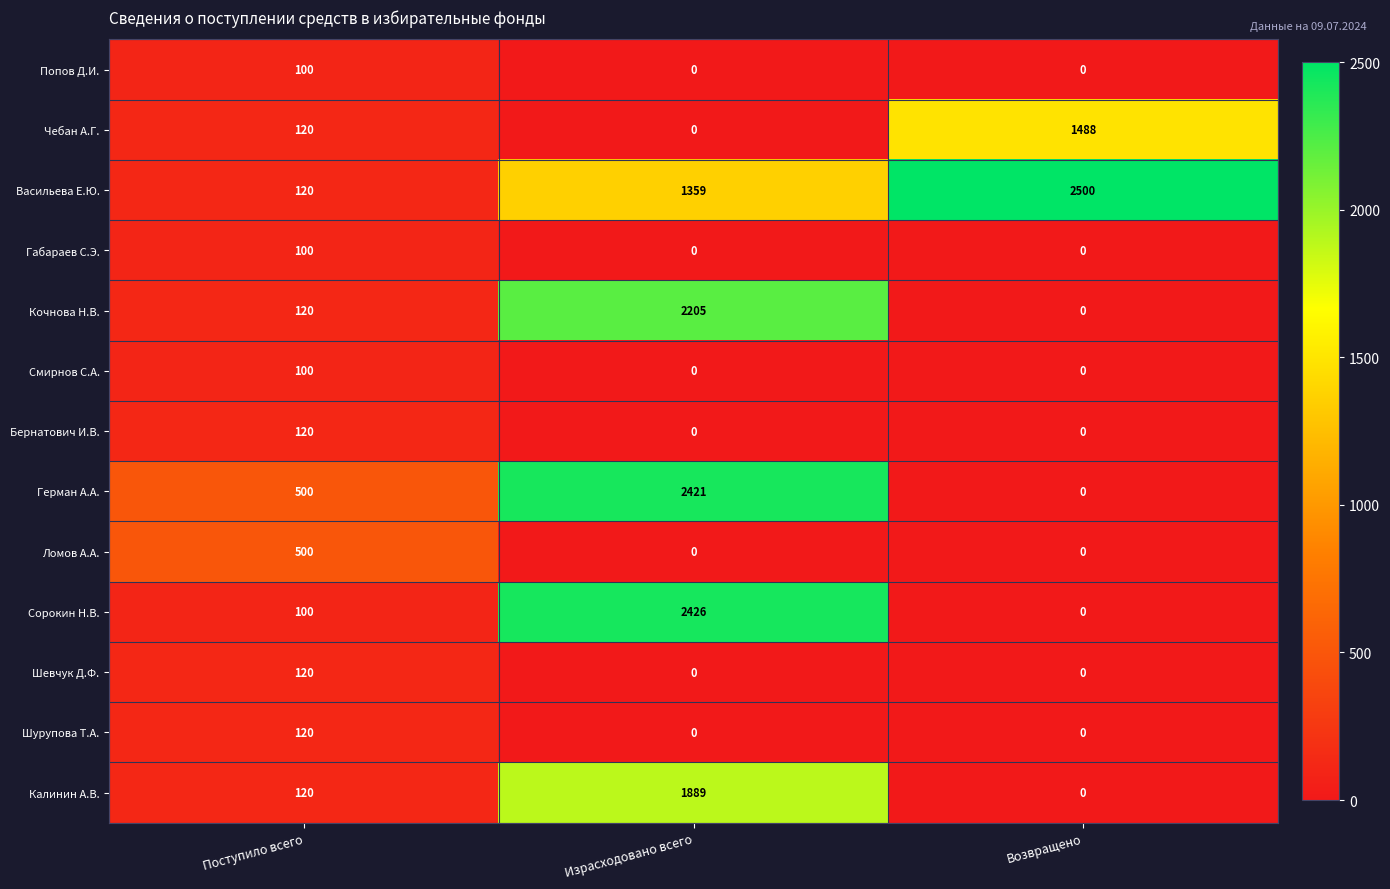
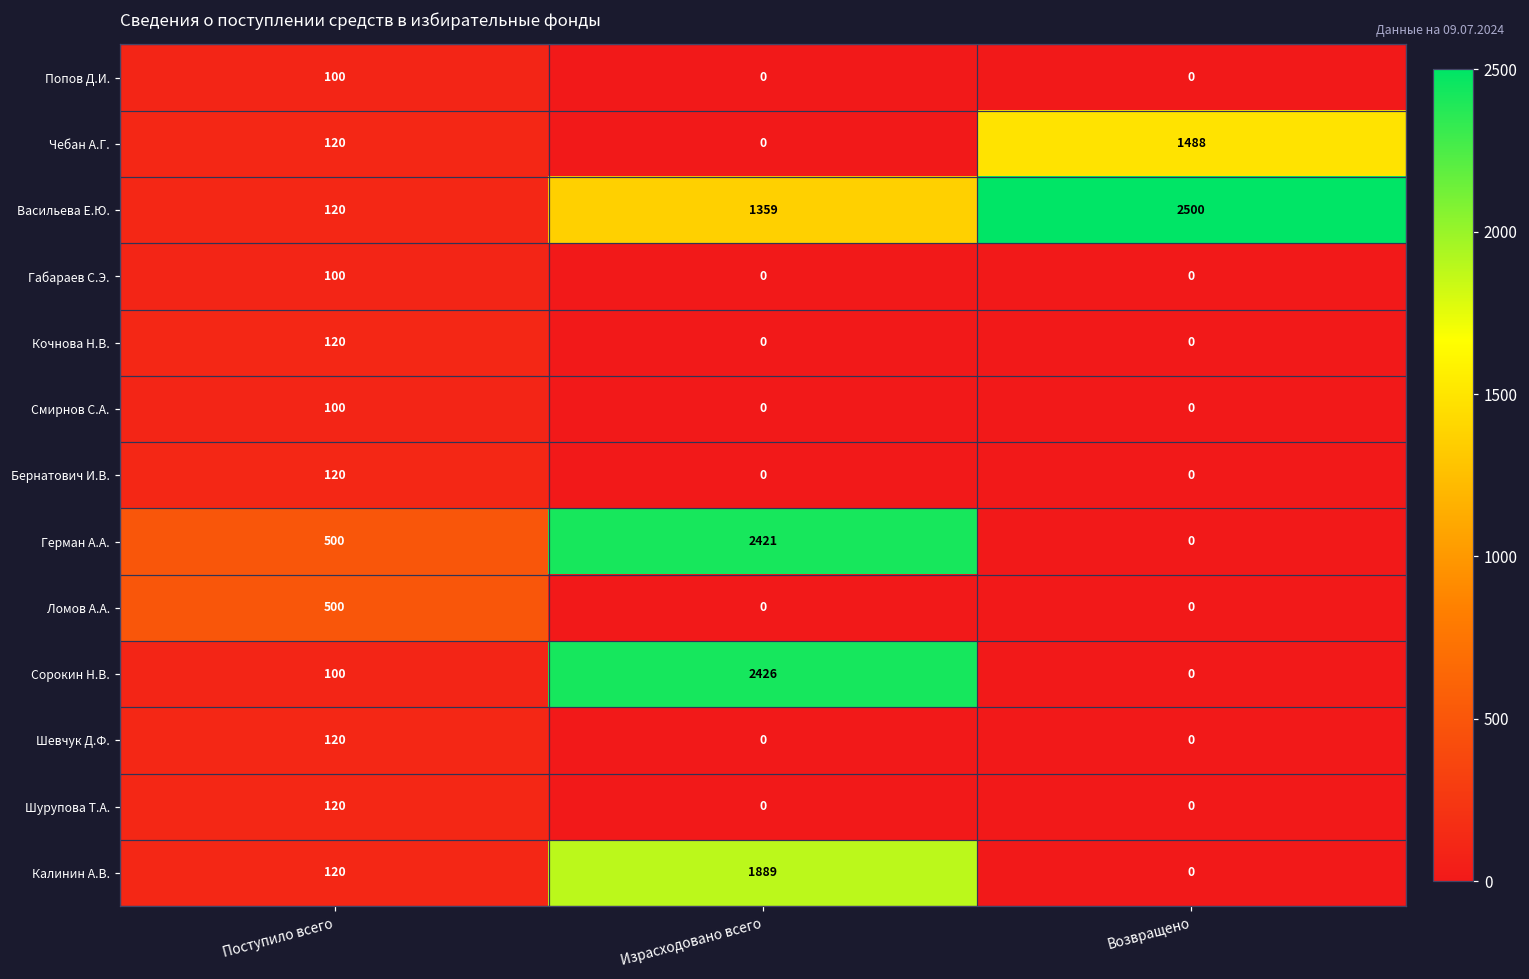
Кочнова Н.В., Израсходовано всего: 2205 -> 0
